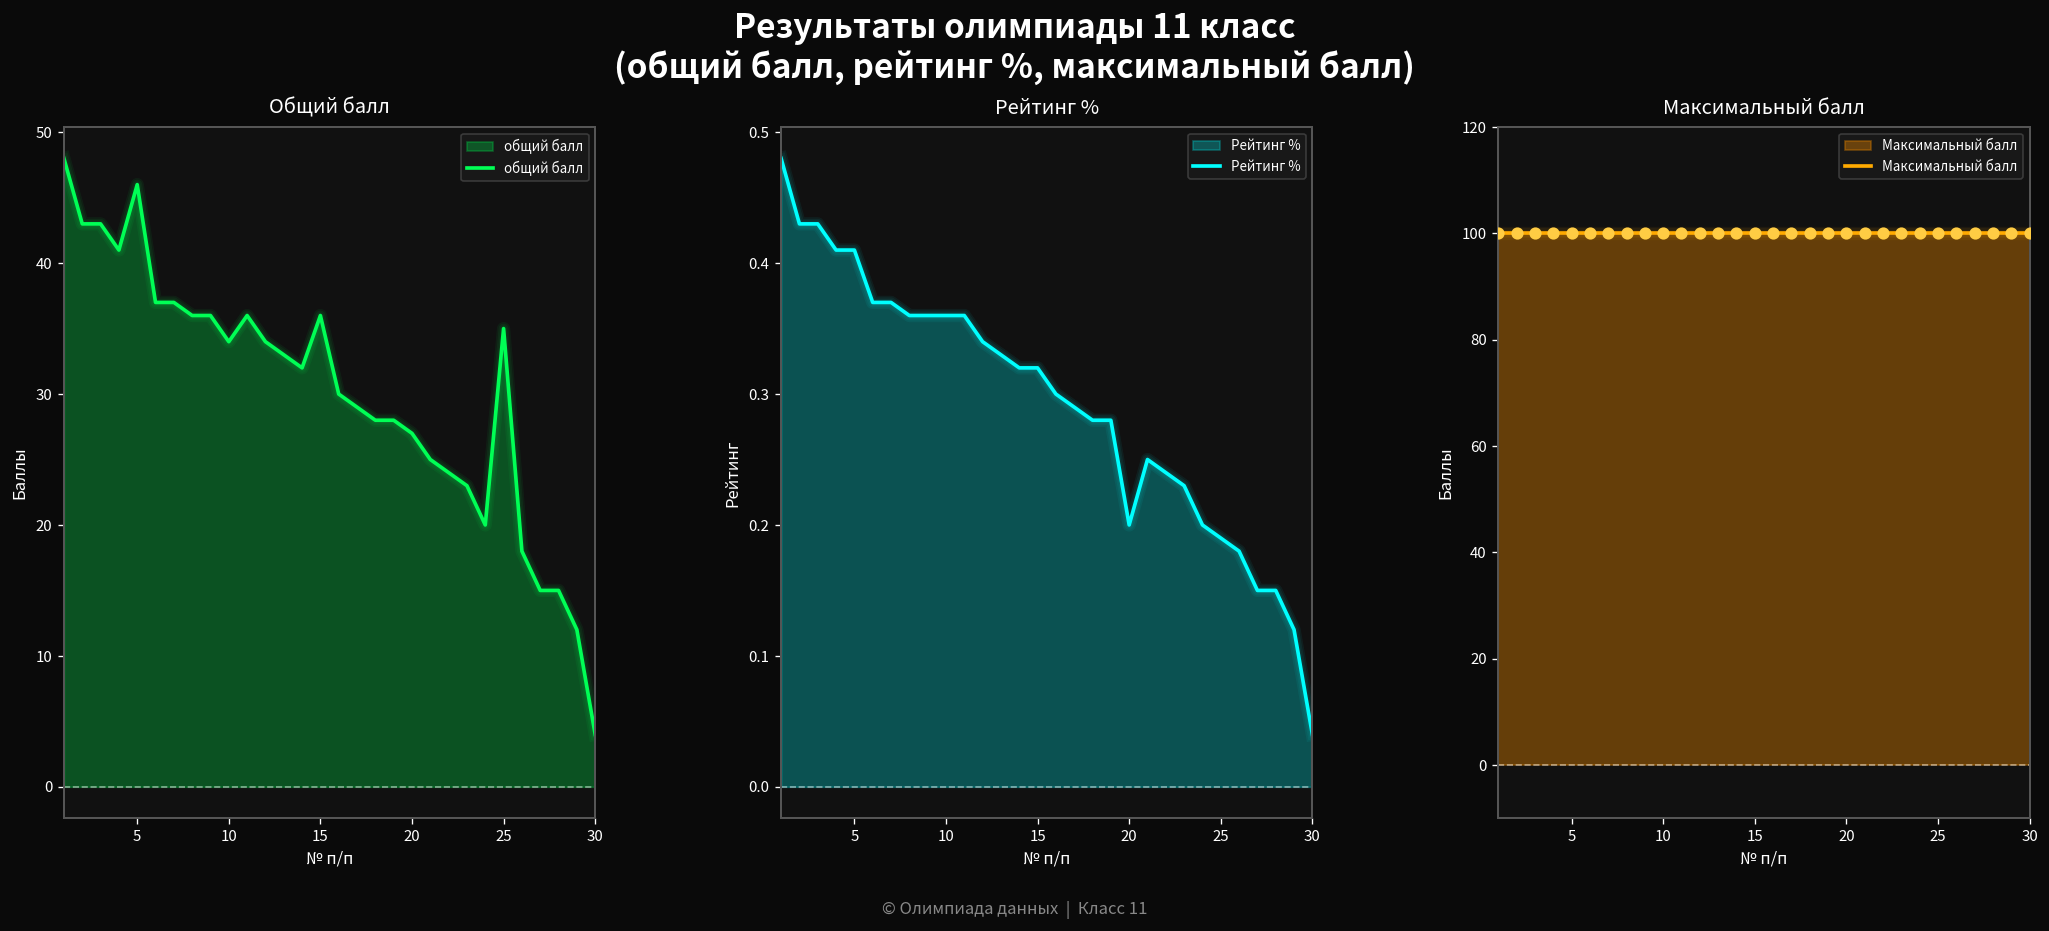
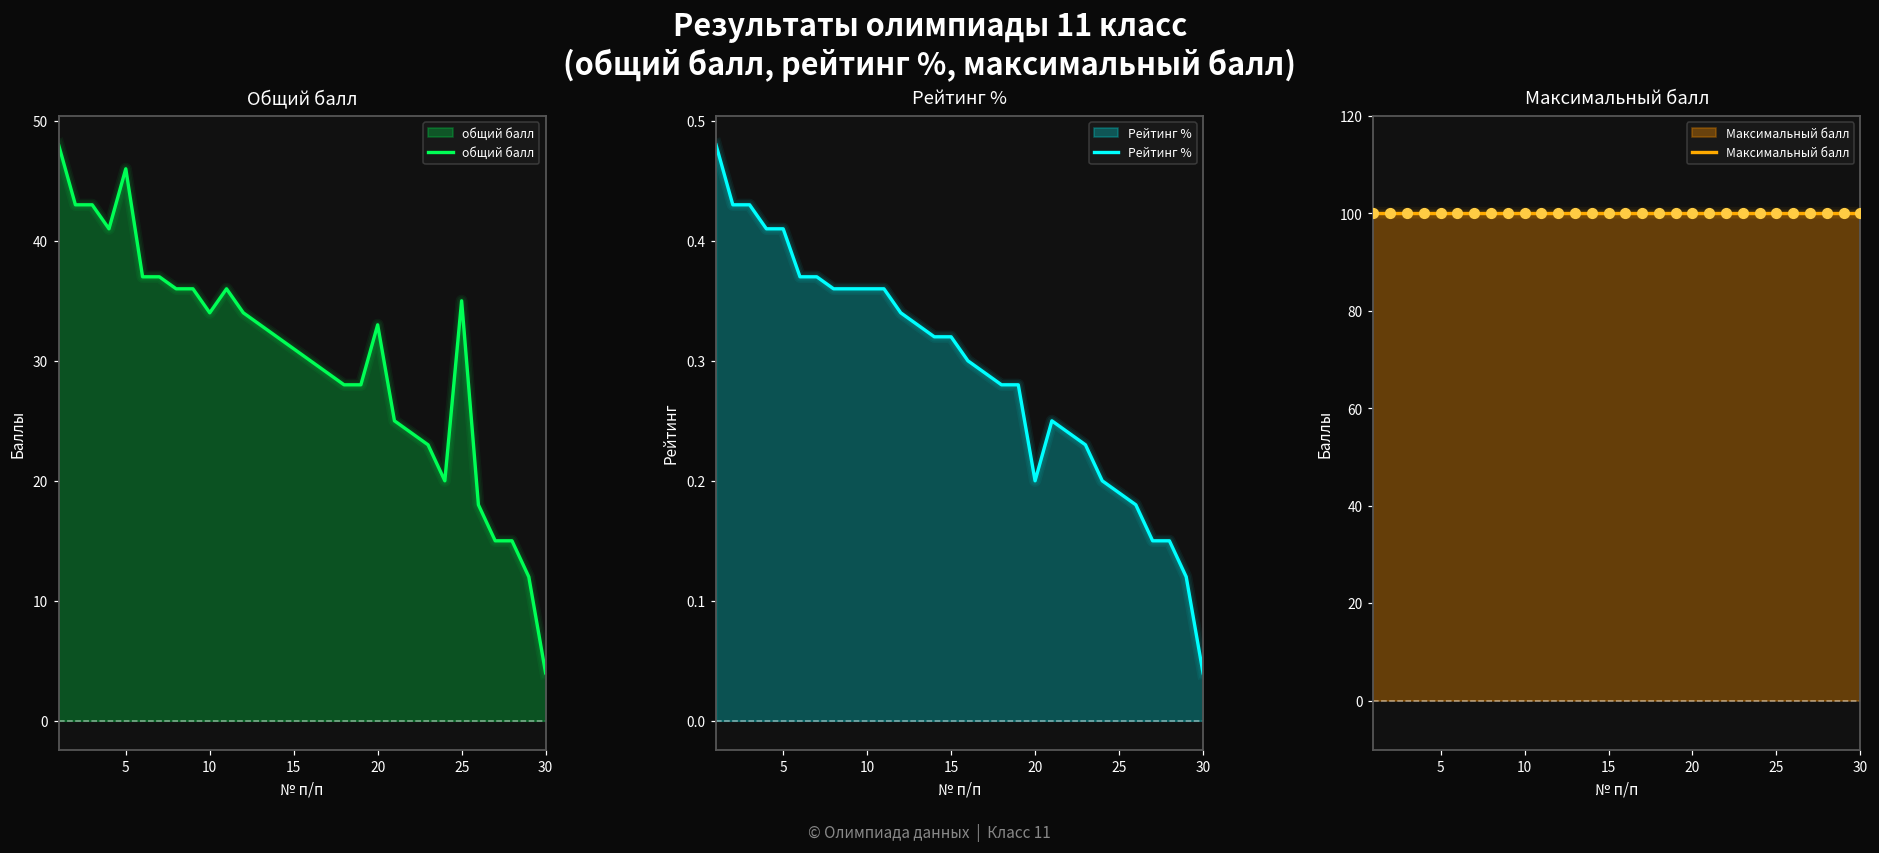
Общий балл, 15: 36 -> 31
Общий балл, 20: 27 -> 33
